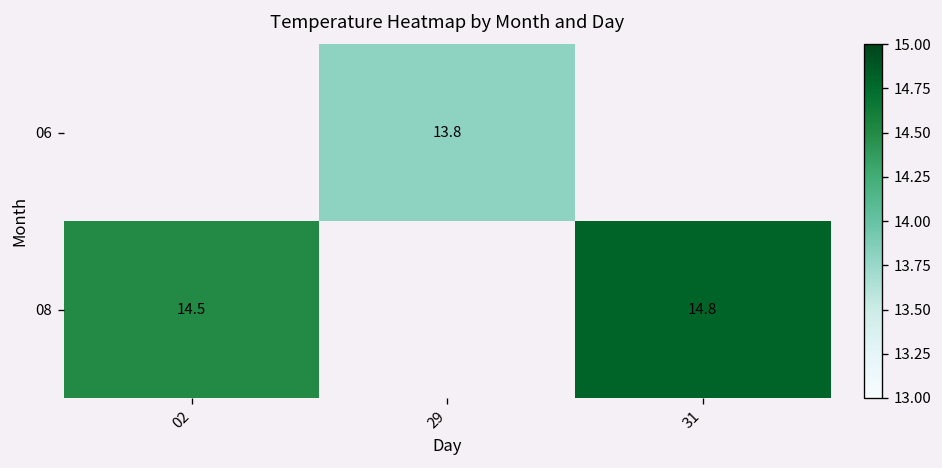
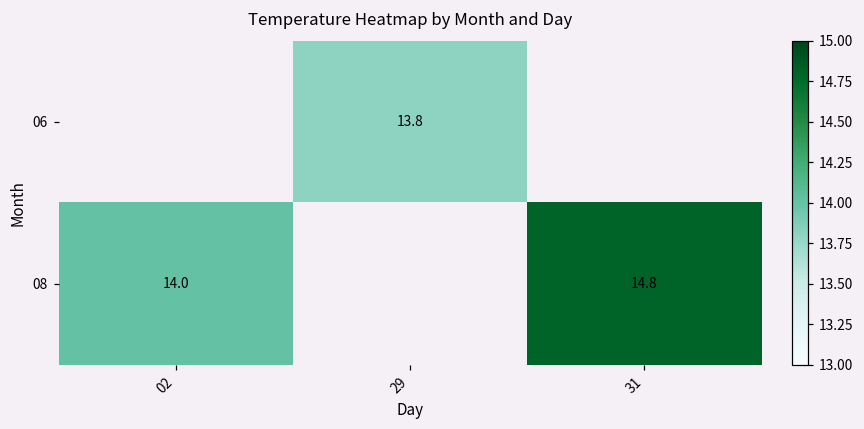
08, 02: 14.5 -> 14.0
